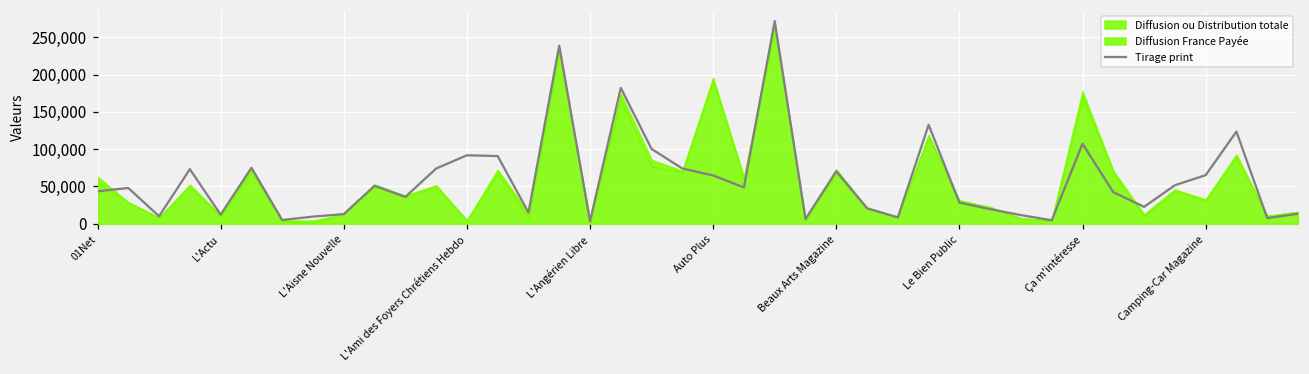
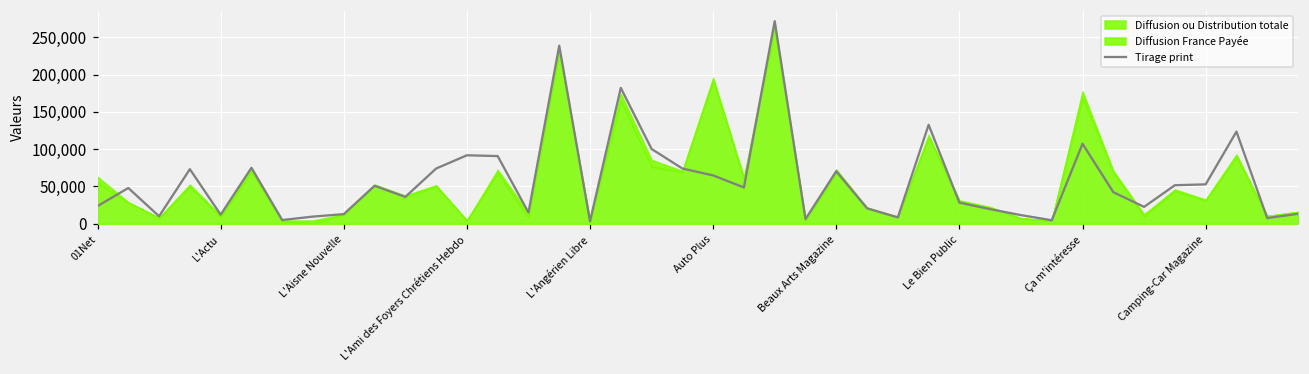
Tirage print, 01Net: 40,000 -> 20,000
Tirage print, Camping-Car Magazine: 70,000 -> 50,000
